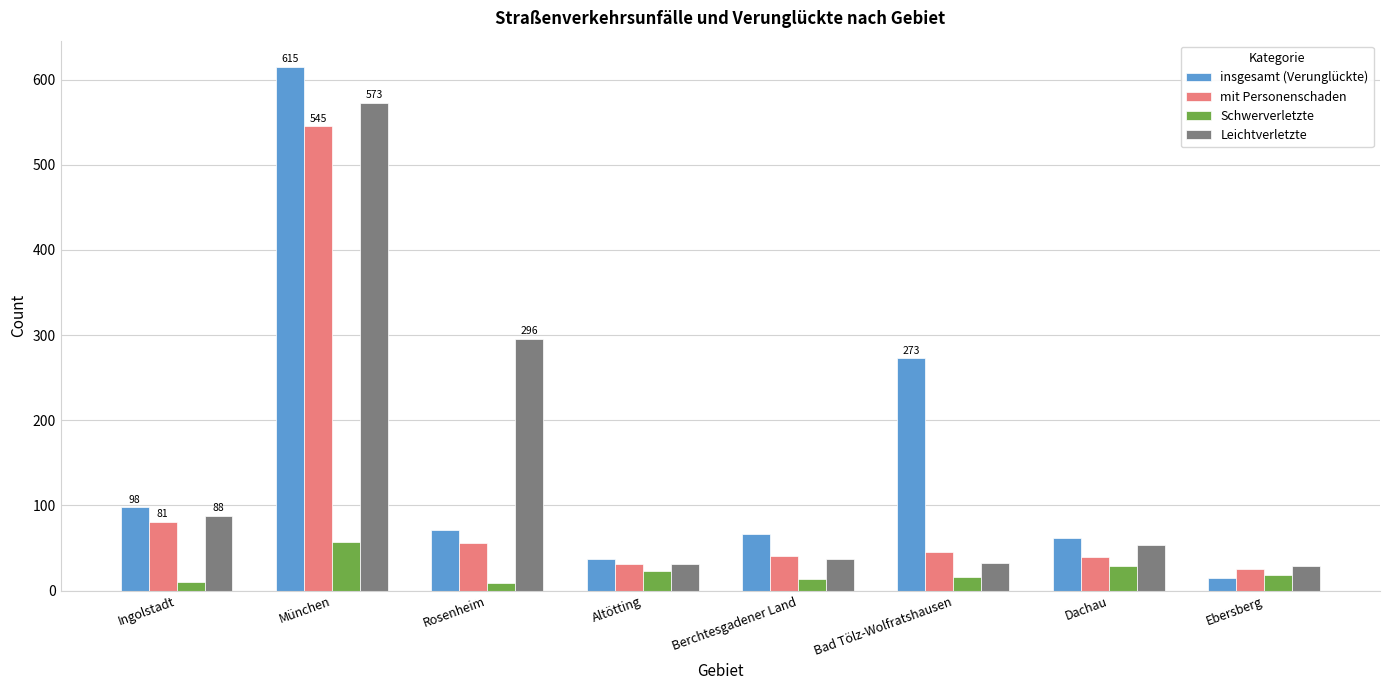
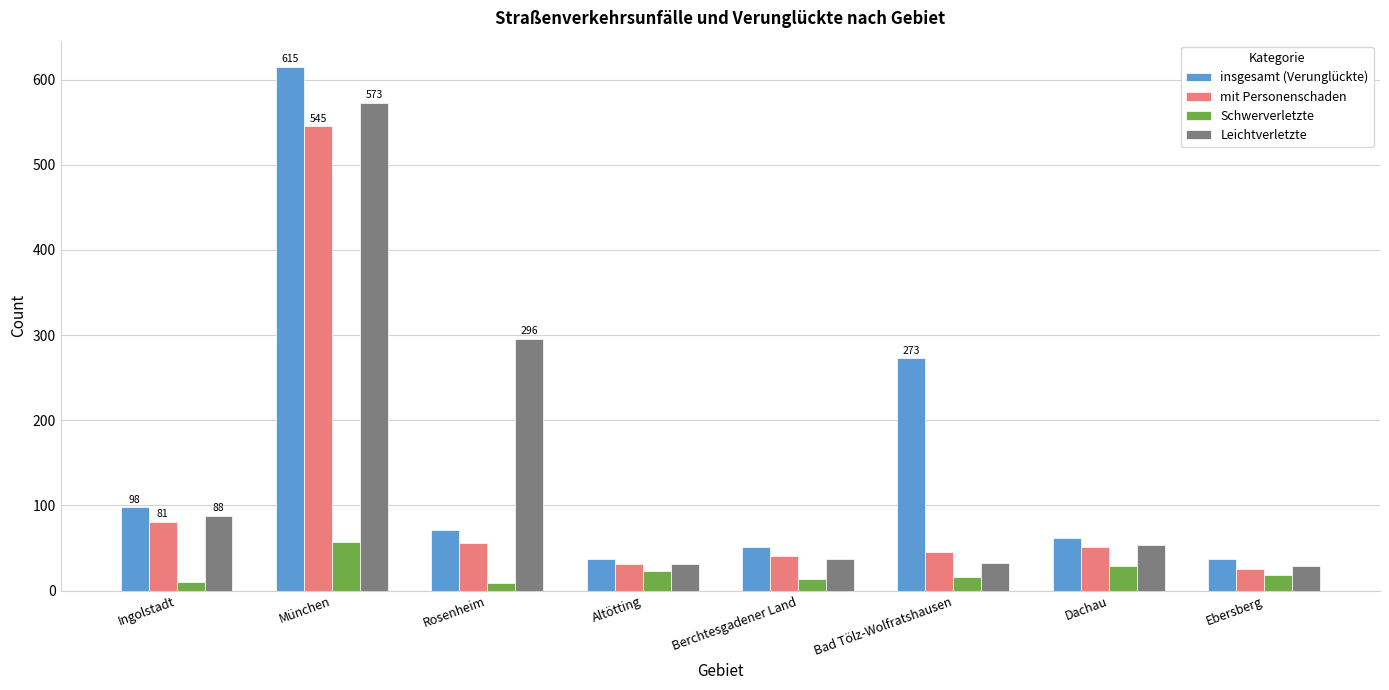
insgesamt (Verunglückte), Berchtesgadener Land: 70 -> 50
mit Personenschaden, Dachau: 40 -> 50
insgesamt (Verunglückte), Ebersberg: 20 -> 40
